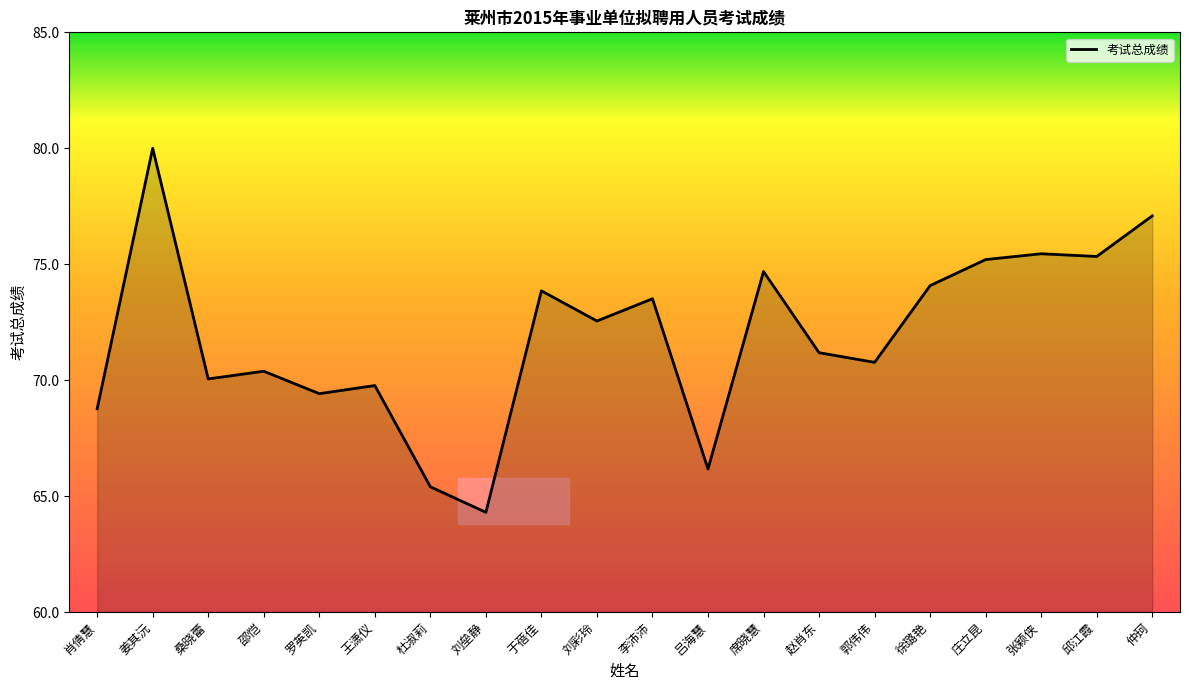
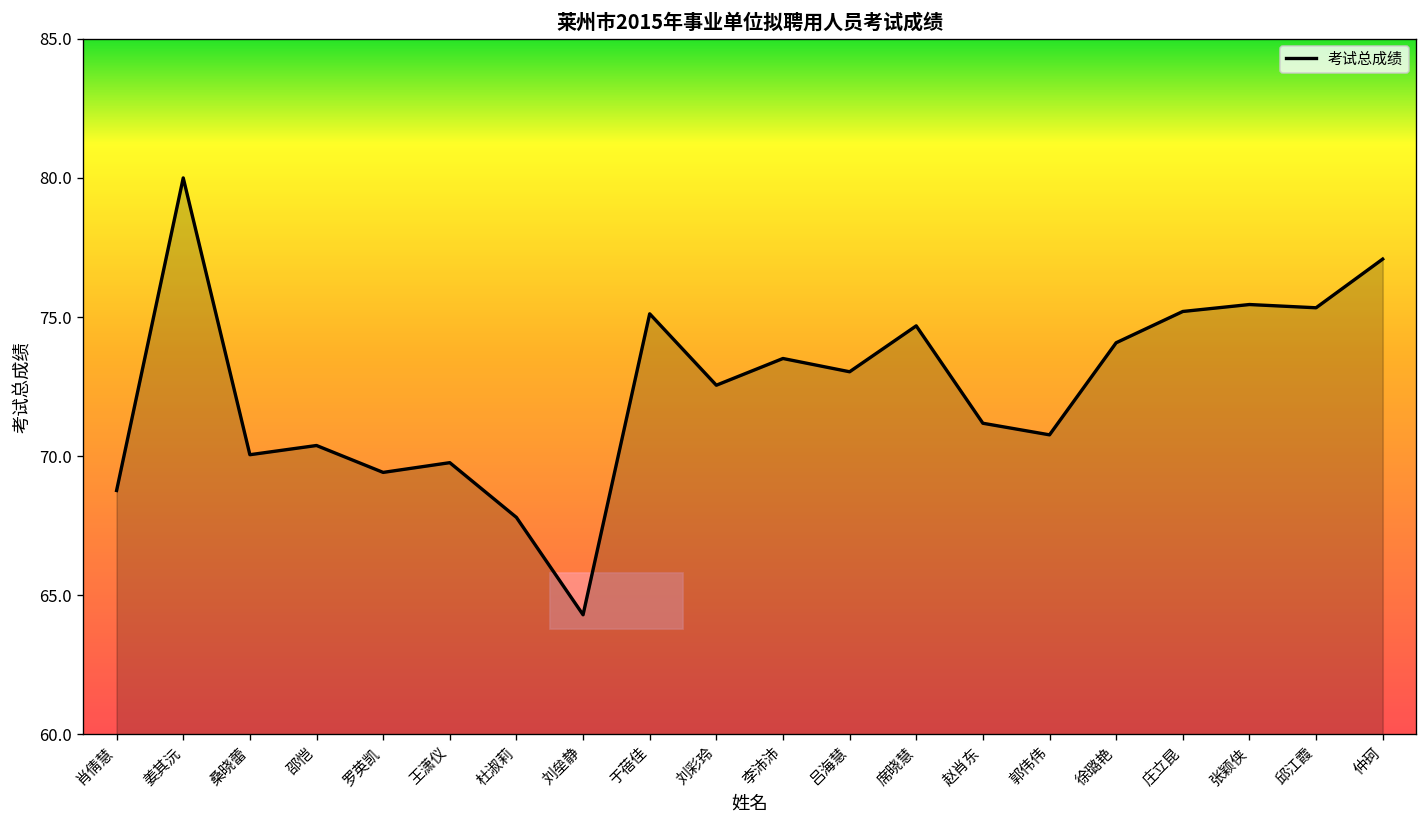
杜淑莉: 65.4 -> 67.8
于蓓佳: 73.9 -> 75.1
吕海慧: 66.2 -> 73.0
